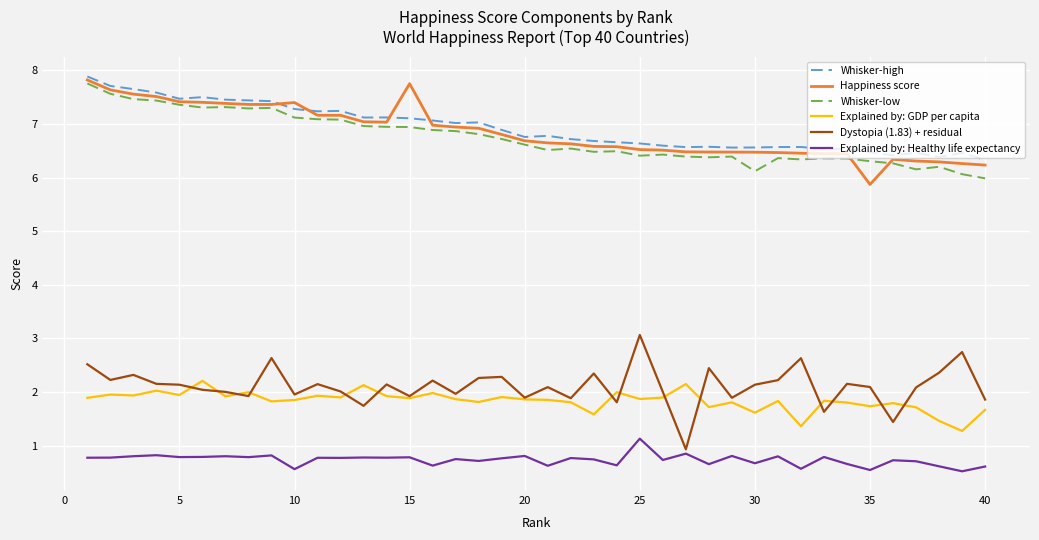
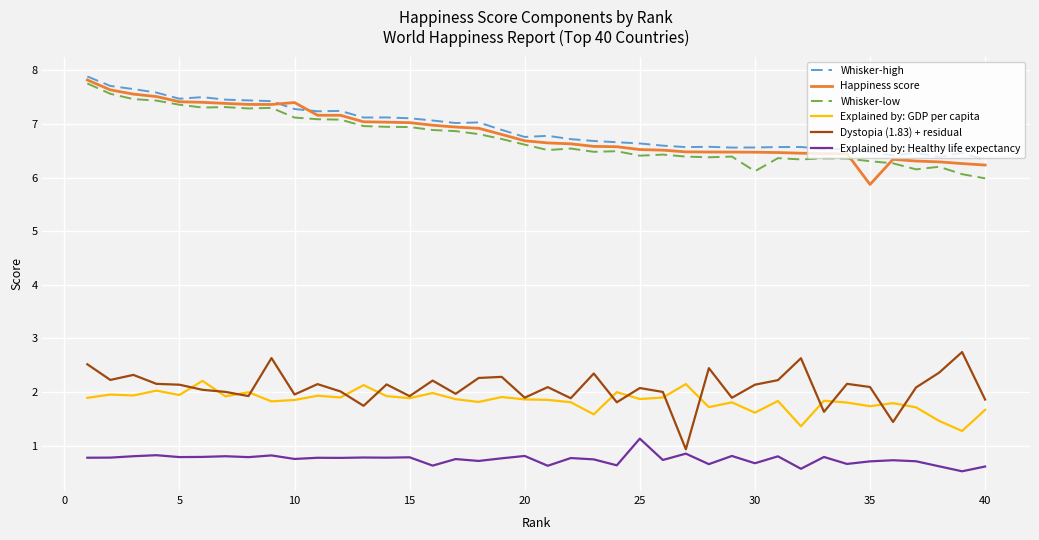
Explained by: Healthy life expectancy, 10: 0.6 -> 0.8
Happiness score, 15: 7.8 -> 7.0
Dystopia (1.83) + residual, 25: 3.1 -> 2.1
Explained by: Healthy life expectancy, 35: 0.5 -> 0.7
